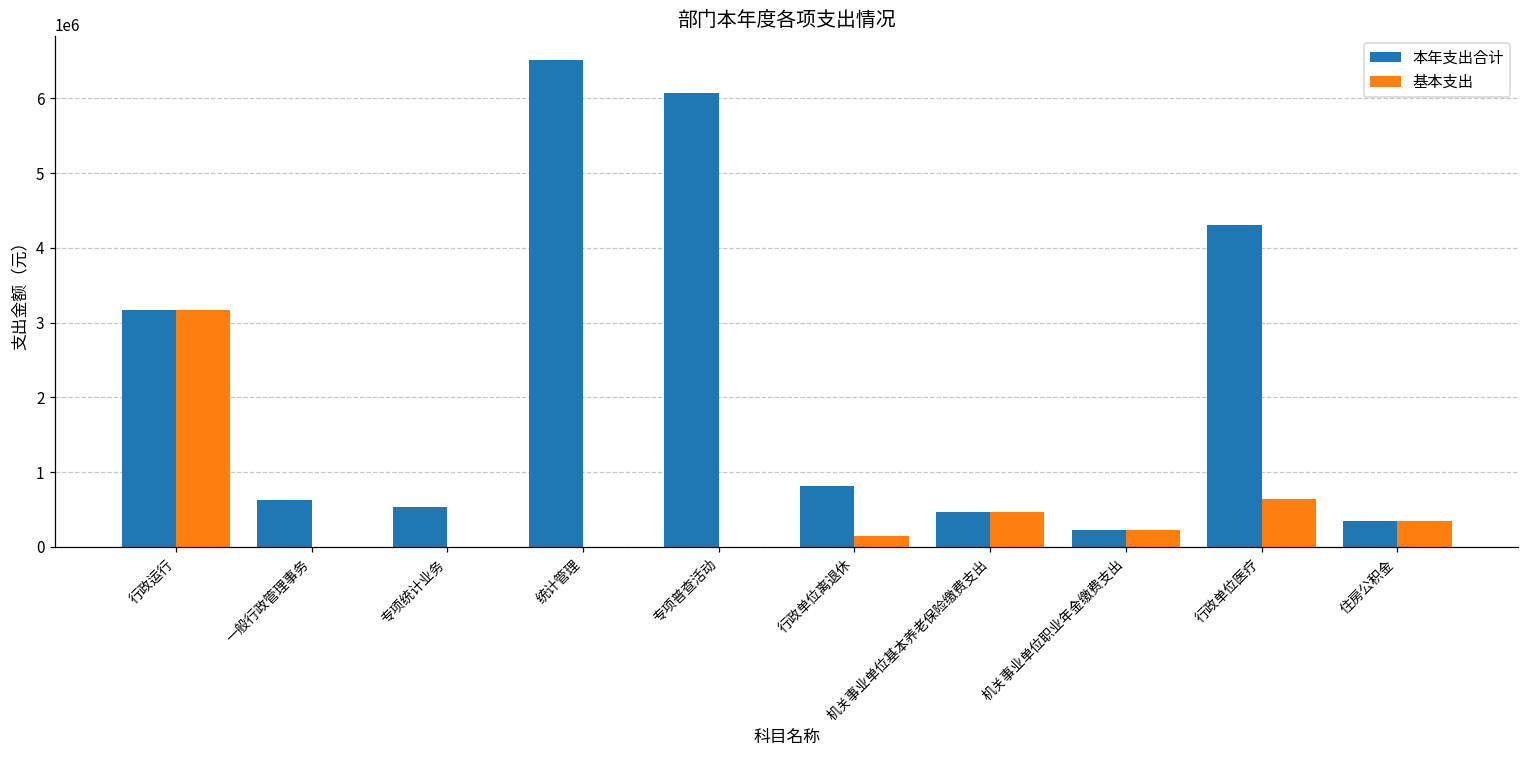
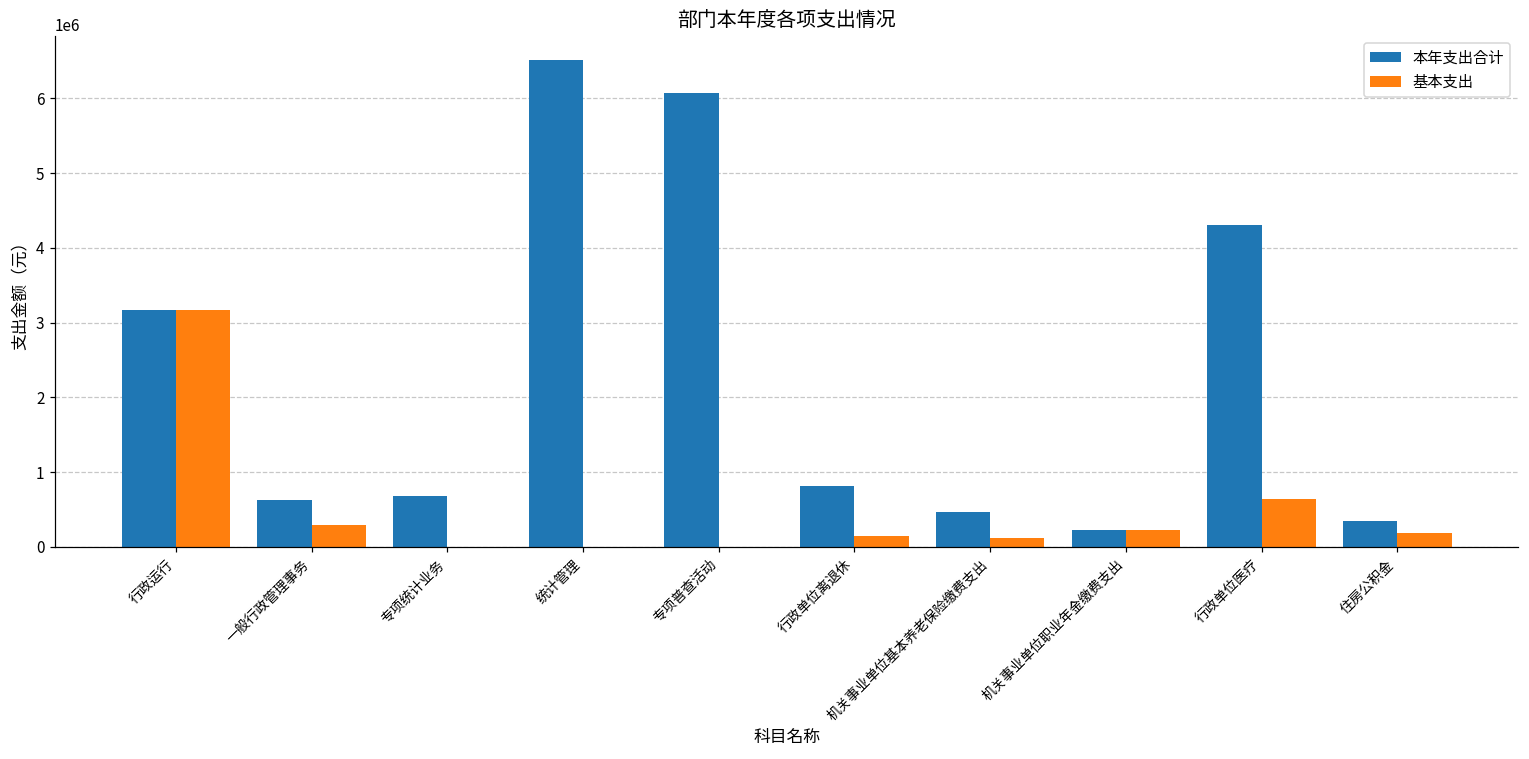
基本支出, 一般行政管理事务: 0 -> 300000
本年支出合计, 专项统计业务: 500000 -> 700000
基本支出, 机关事业单位基本养老保险缴费支出: 500000 -> 100000
基本支出, 住房公积金: 300000 -> 200000
